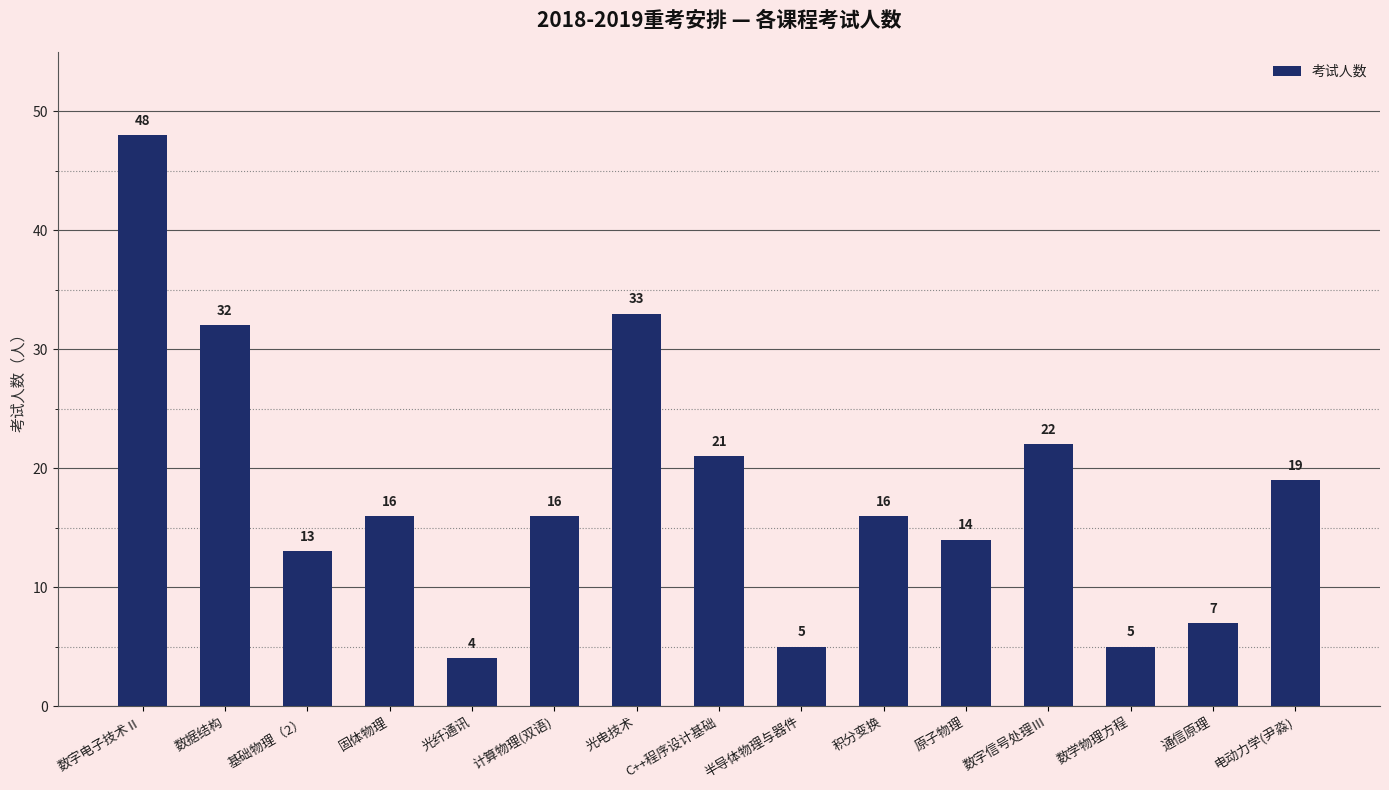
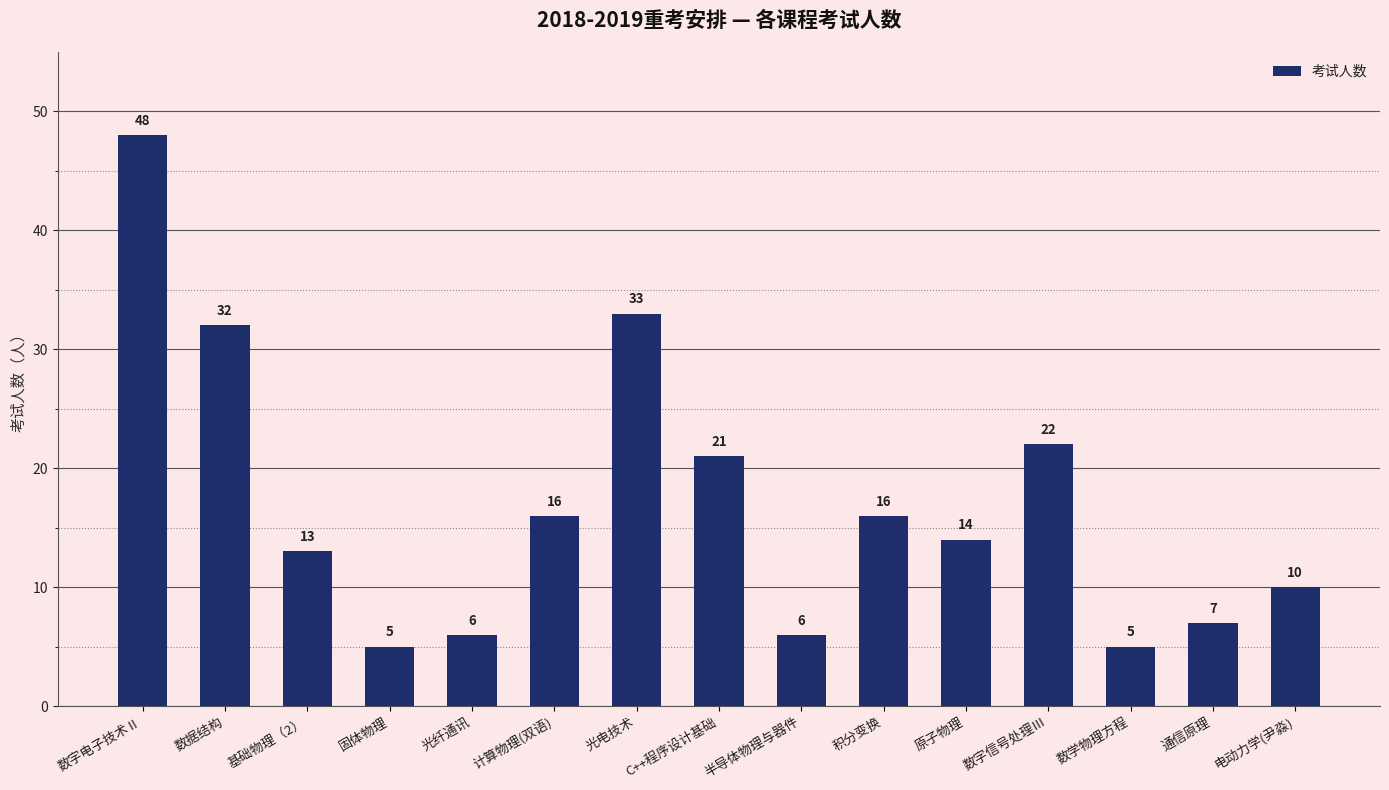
固体物理: 16 -> 5
光纤通讯: 4 -> 6
半导体物理与器件: 5 -> 6
电动力学(尹淼): 19 -> 10
